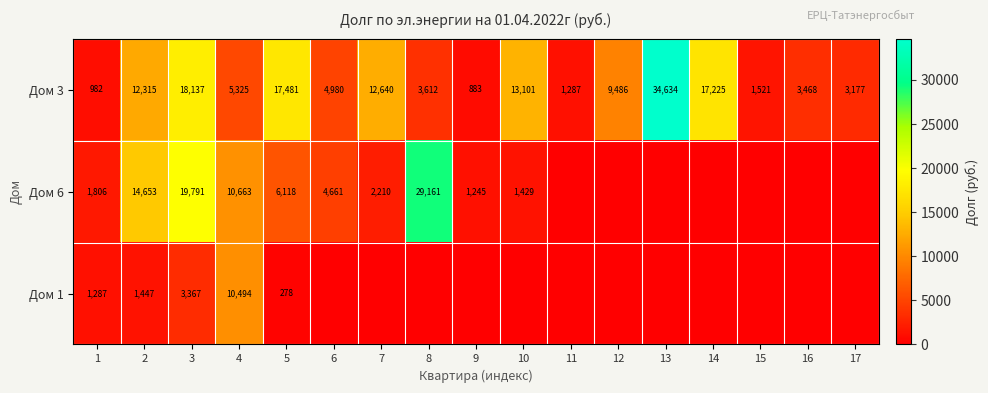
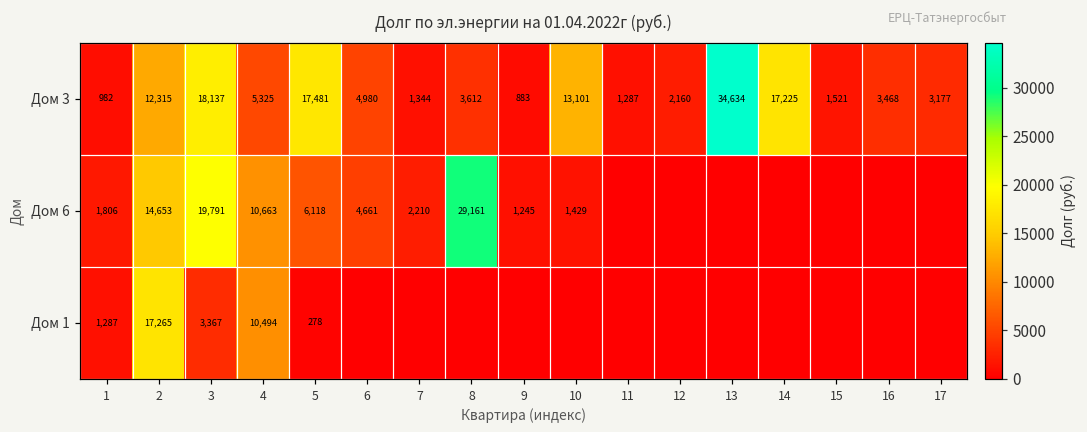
Дом 3, 7: 12,640 -> 1,344
Дом 3, 12: 9,486 -> 2,160
Дом 1, 2: 1,447 -> 17,265
